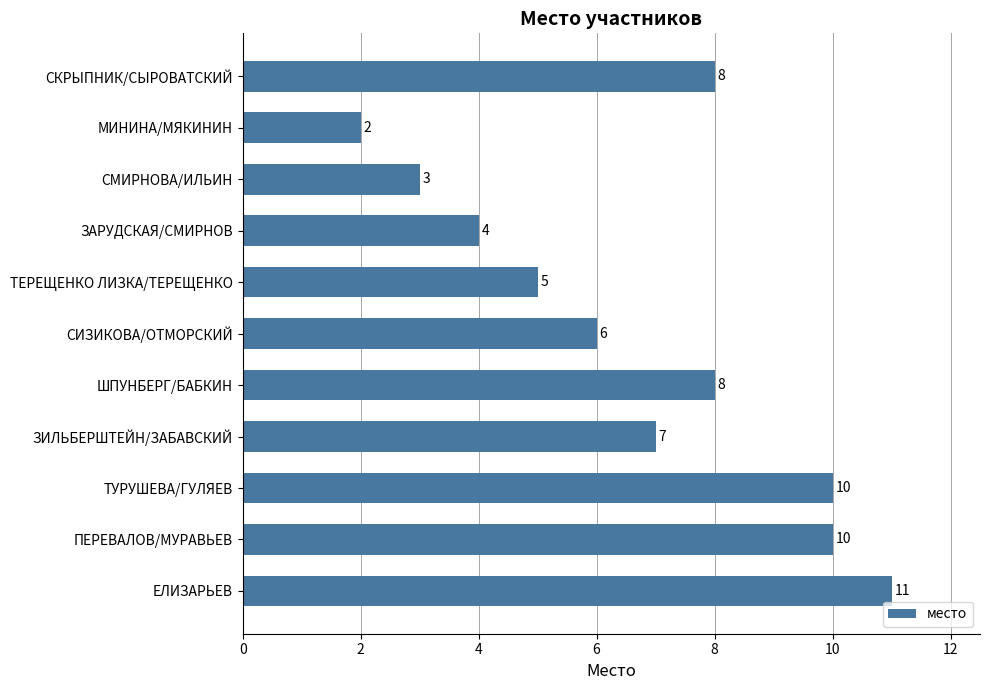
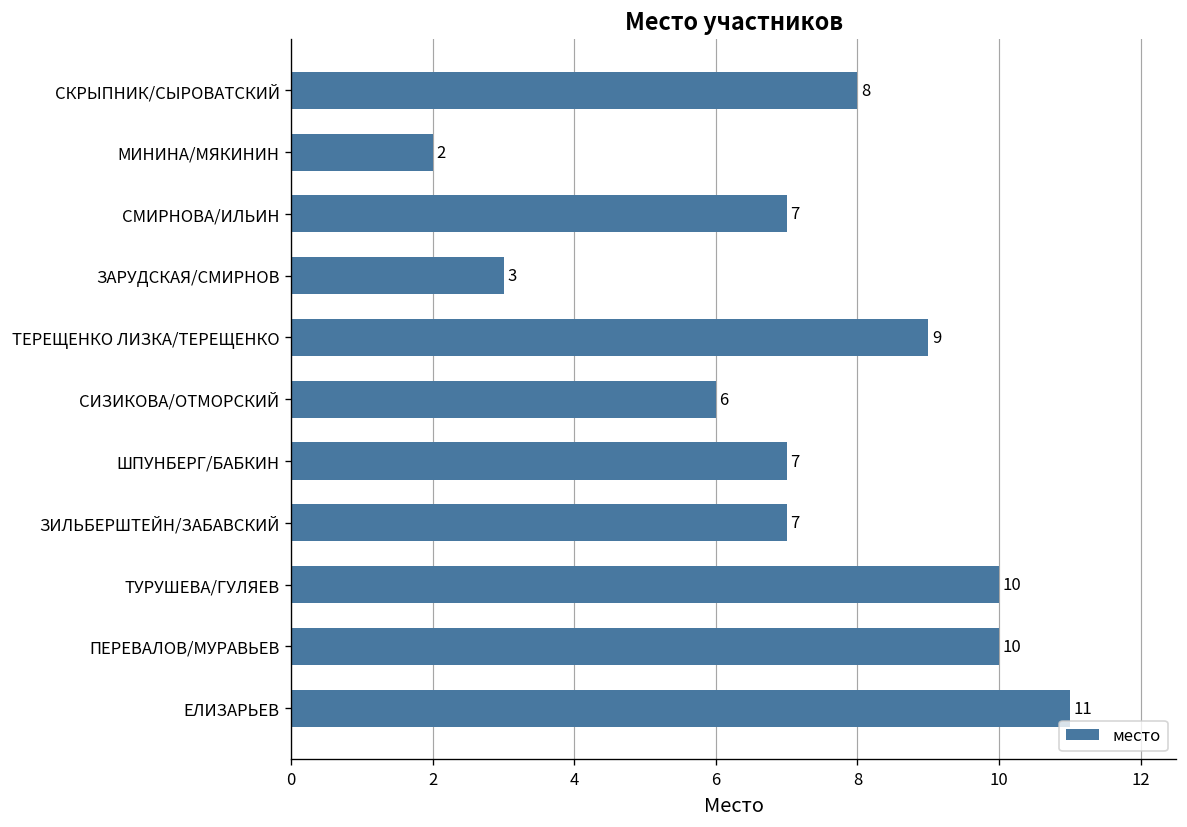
СМИРНОВА/ИЛЬИН: 3 -> 7
ЗАРУДСКАЯ/СМИРНОВ: 4 -> 3
ТЕРЕЩЕНКО ЛИЗКА/ТЕРЕЩЕНКО: 5 -> 9
ШПУНБЕРГ/БАБКИН: 8 -> 7
